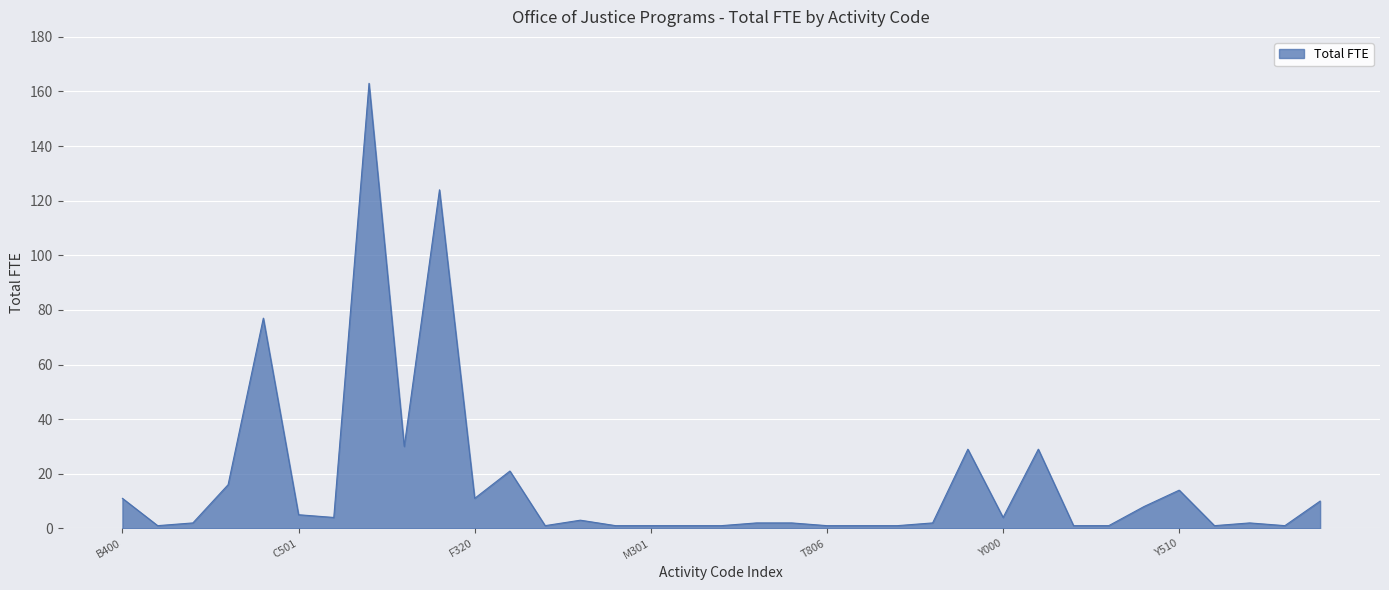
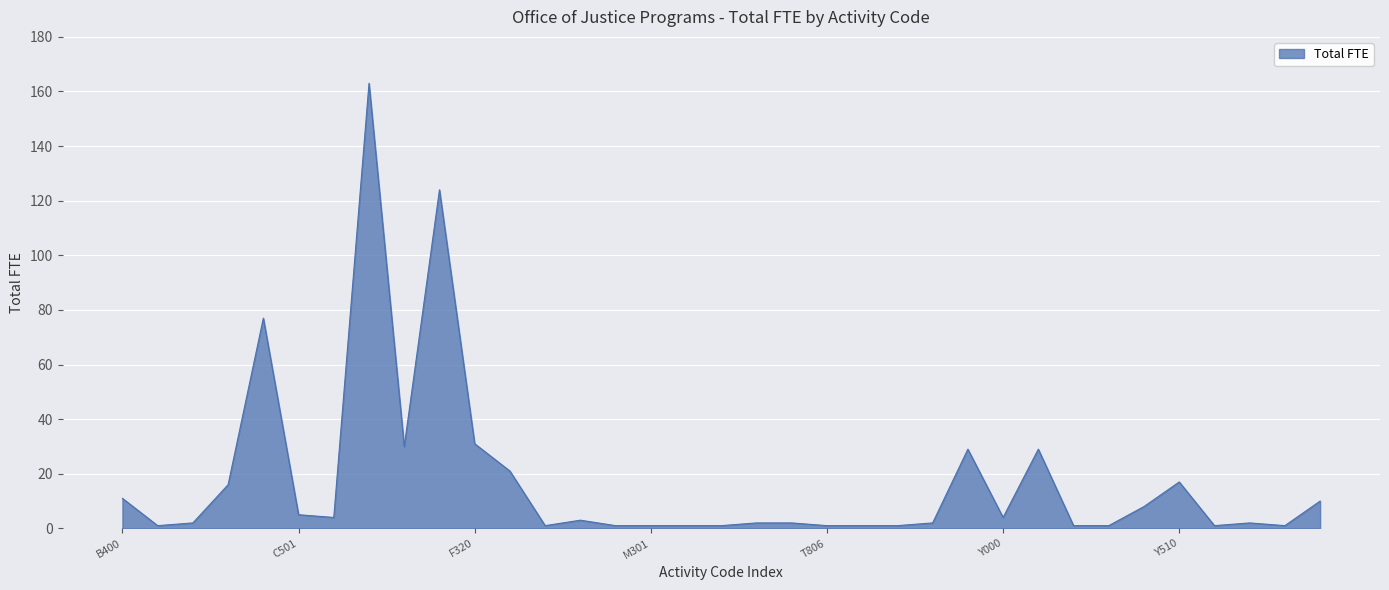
F320: 11 -> 31
Y510: 14 -> 17
